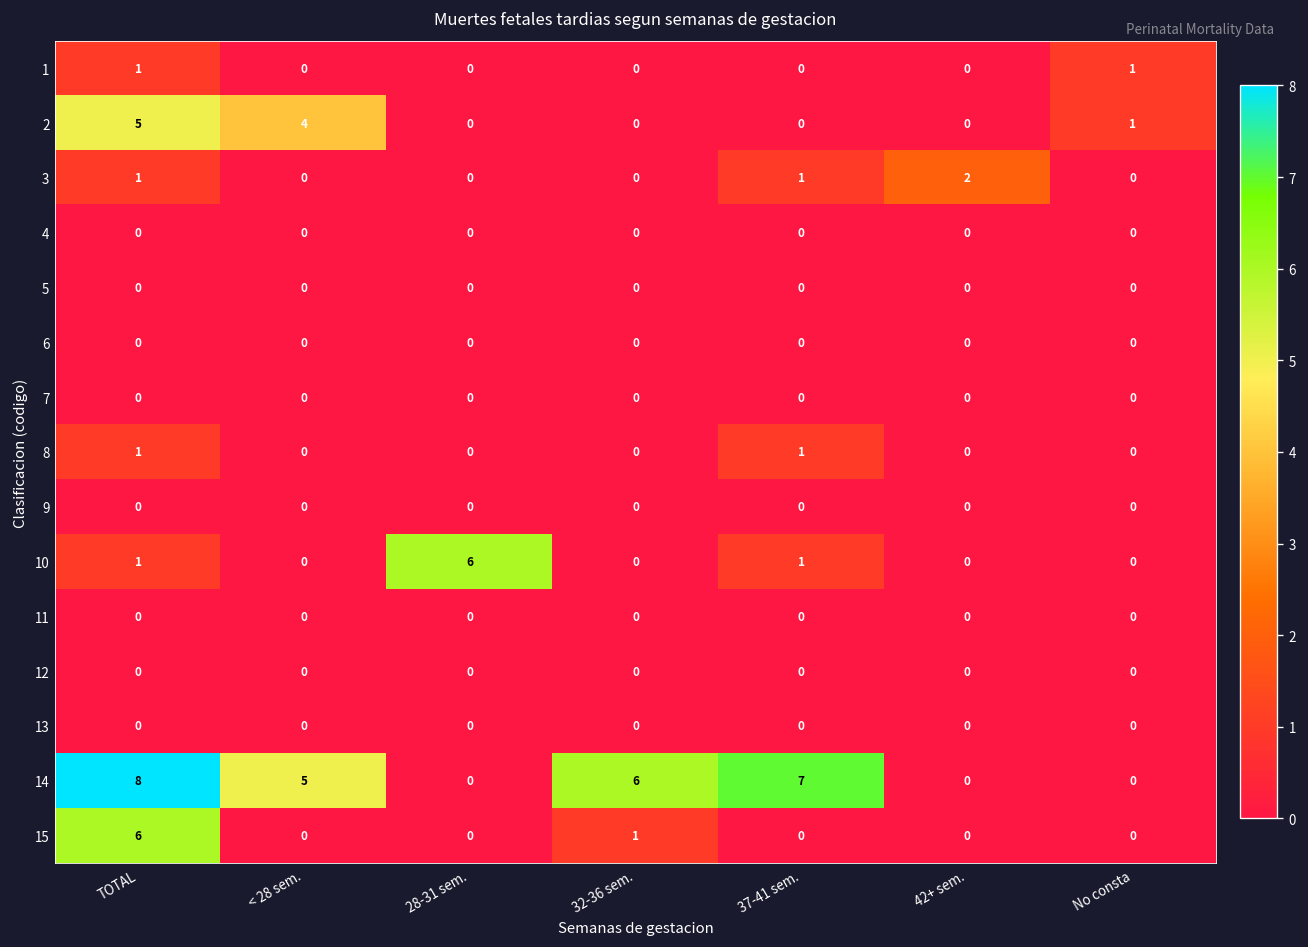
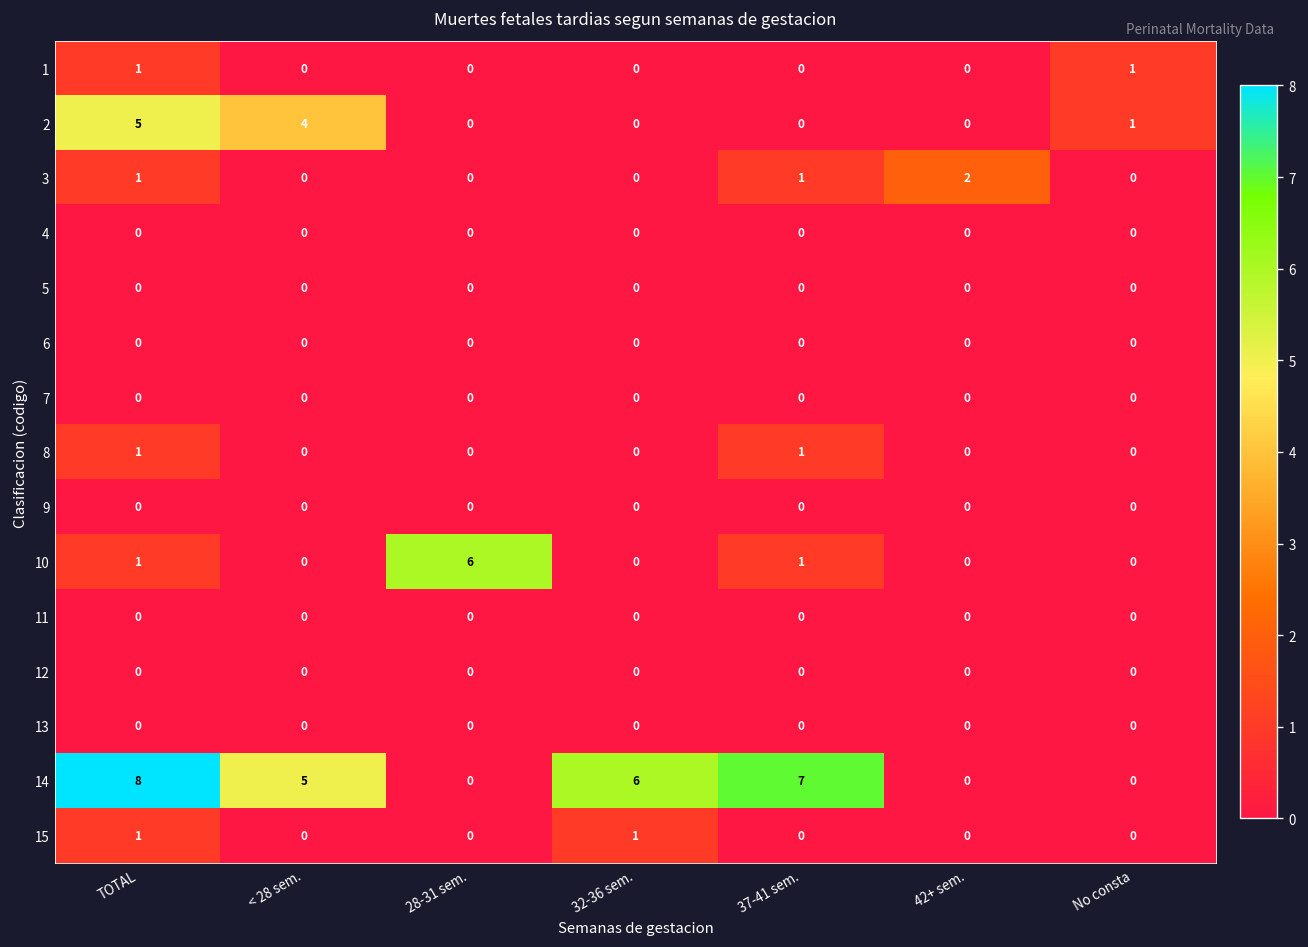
15, TOTAL: 6 -> 1
